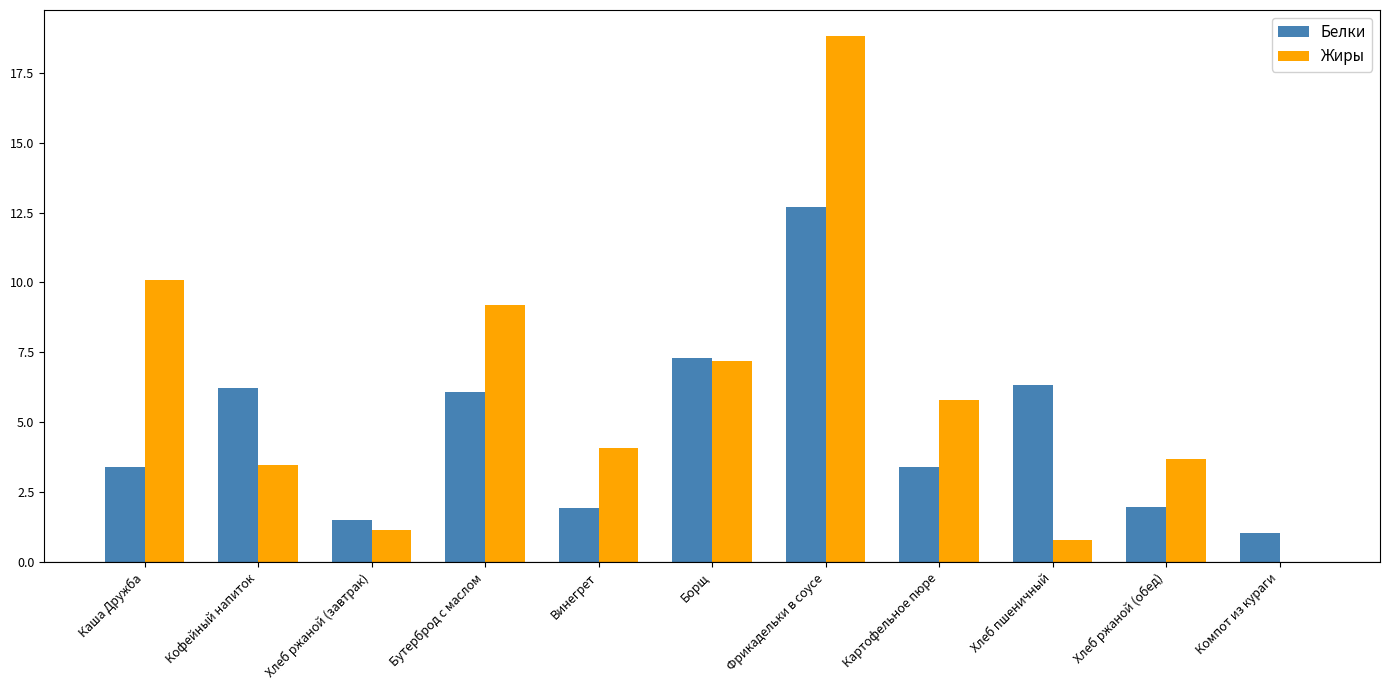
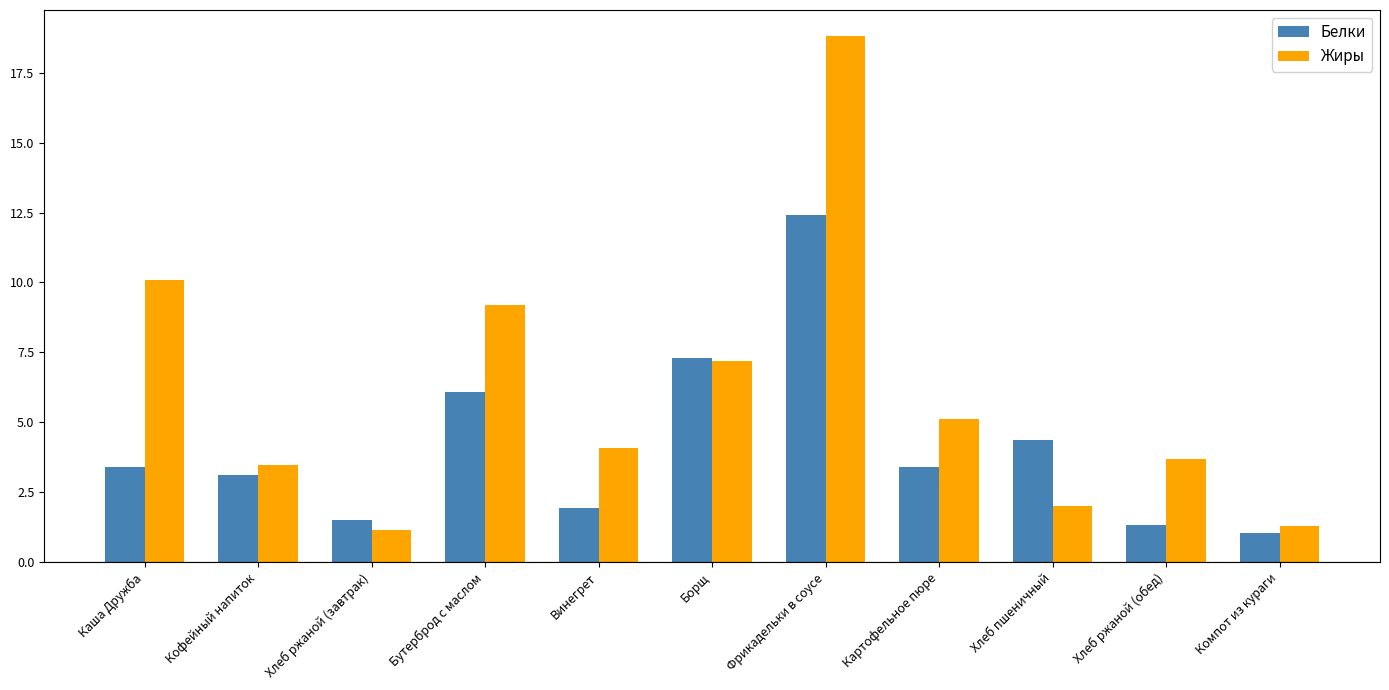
Белки, Кофейный напиток: 6.2 -> 3.1
Белки, Фрикадельки в соусе: 12.7 -> 12.4
Жиры, Картофельное пюре: 5.8 -> 5.1
Белки, Хлеб пшеничный: 6.3 -> 4.4
Жиры, Хлеб пшеничный: 0.8 -> 2.0
Белки, Хлеб ржаной (обед): 2.0 -> 1.3
Жиры, Компот из кураги: 0.0 -> 1.3
